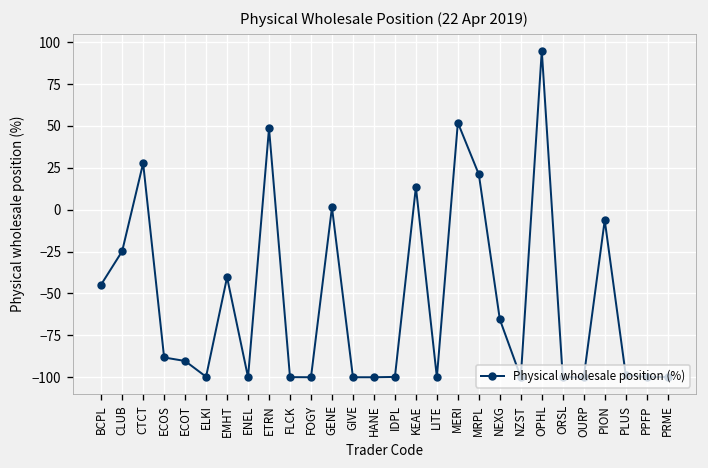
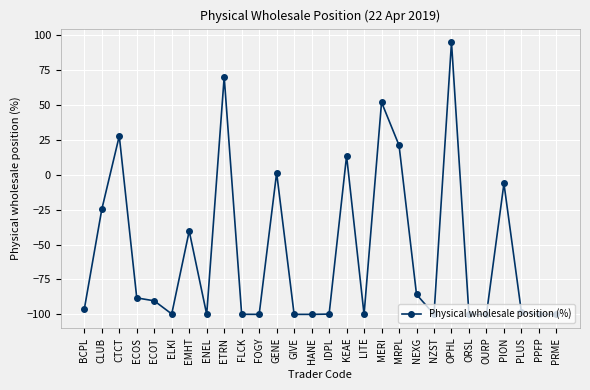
BCPL: -45 -> -96
ETRN: 49 -> 70
NEXG: -65 -> -86
